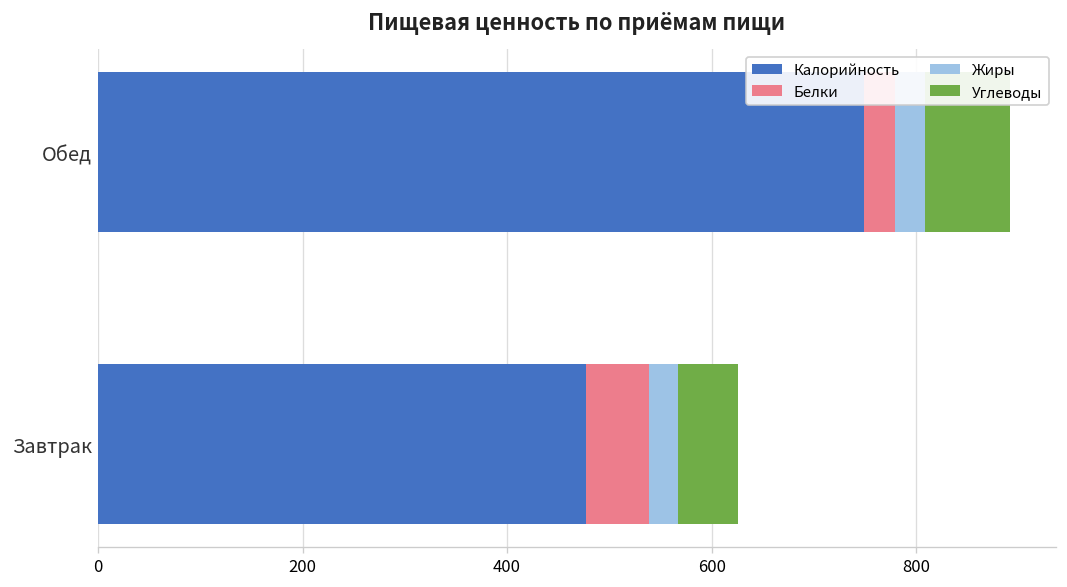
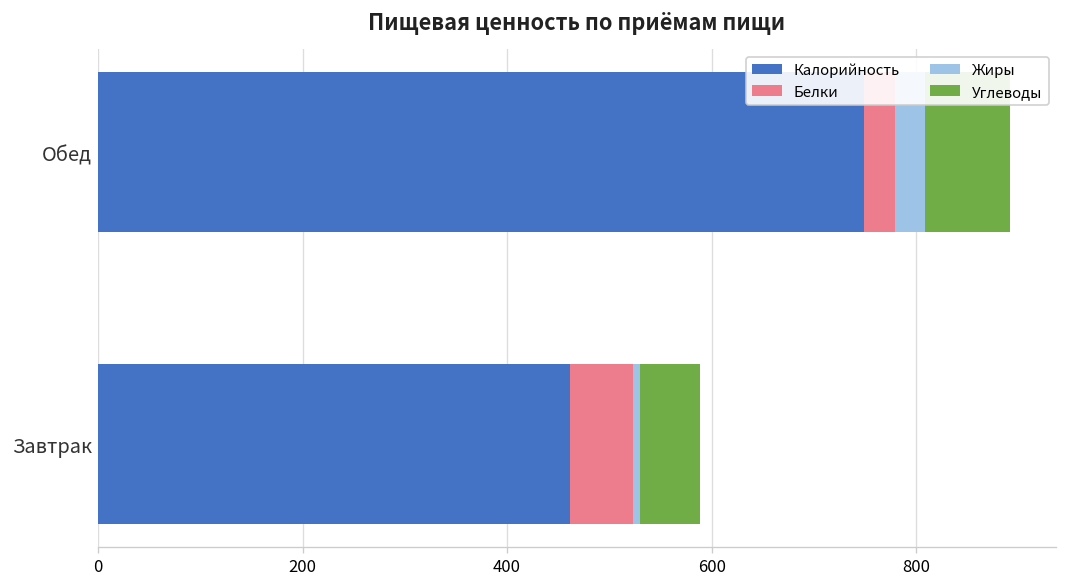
Калорийность, Завтрак: 480 -> 460
Жиры, Завтрак: 30 -> 10
